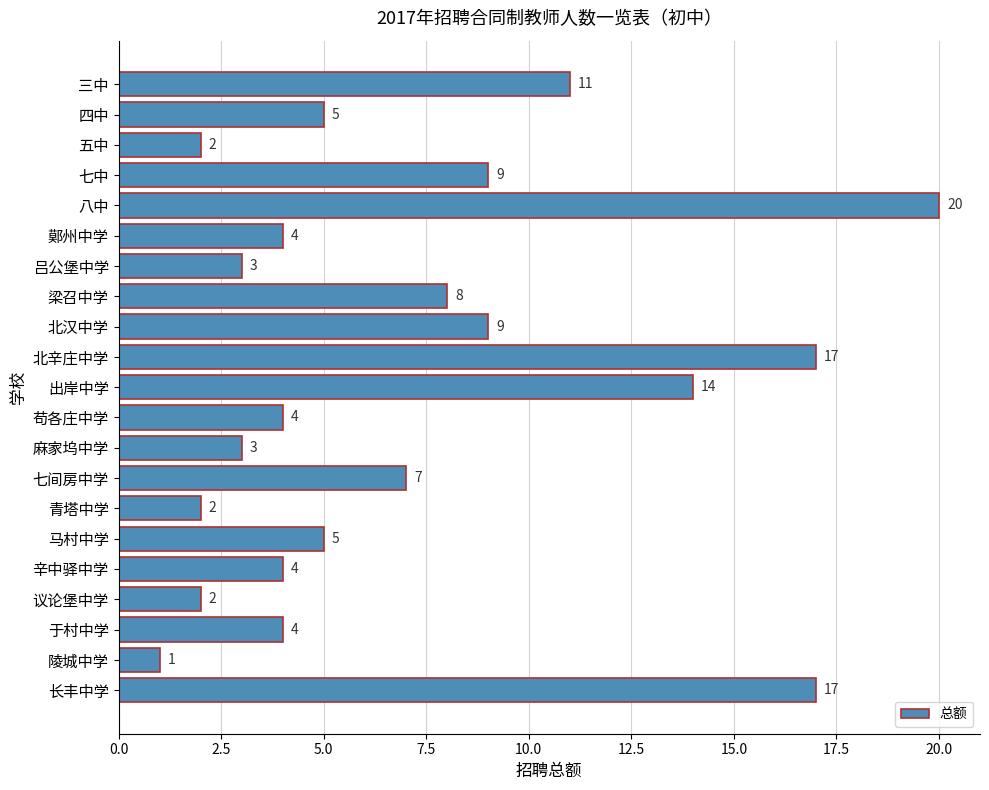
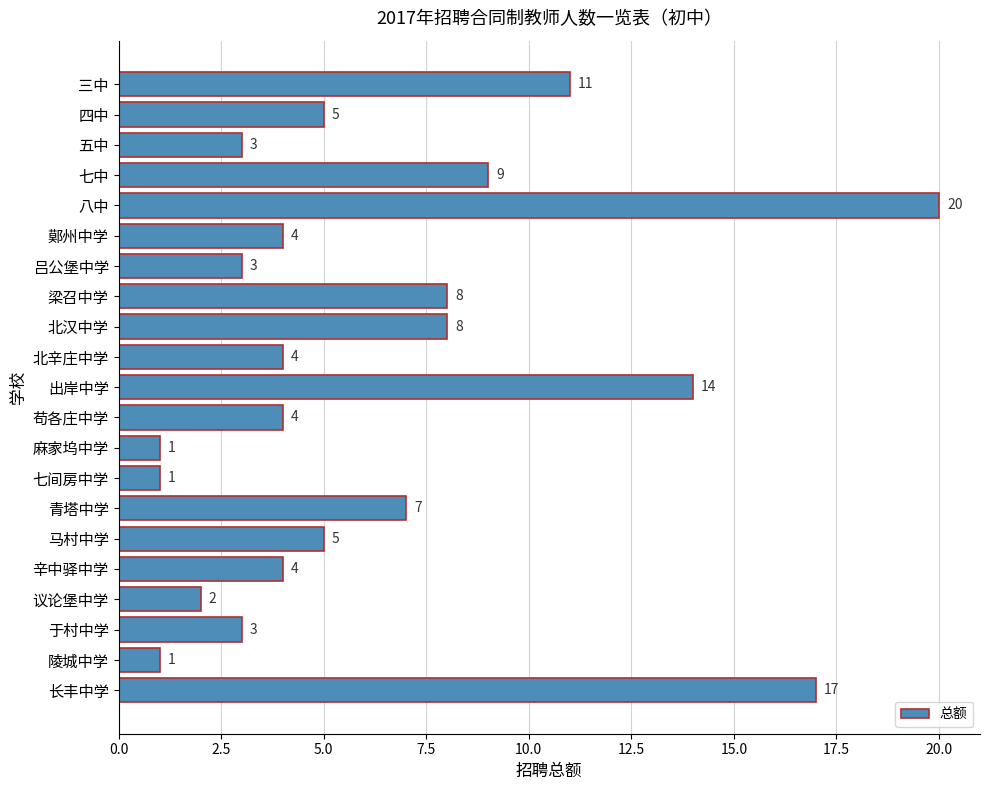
五中: 2 -> 3
北汉中学: 9 -> 8
北辛庄中学: 17 -> 4
麻家坞中学: 3 -> 1
七间房中学: 7 -> 1
青塔中学: 2 -> 7
于村中学: 4 -> 3
